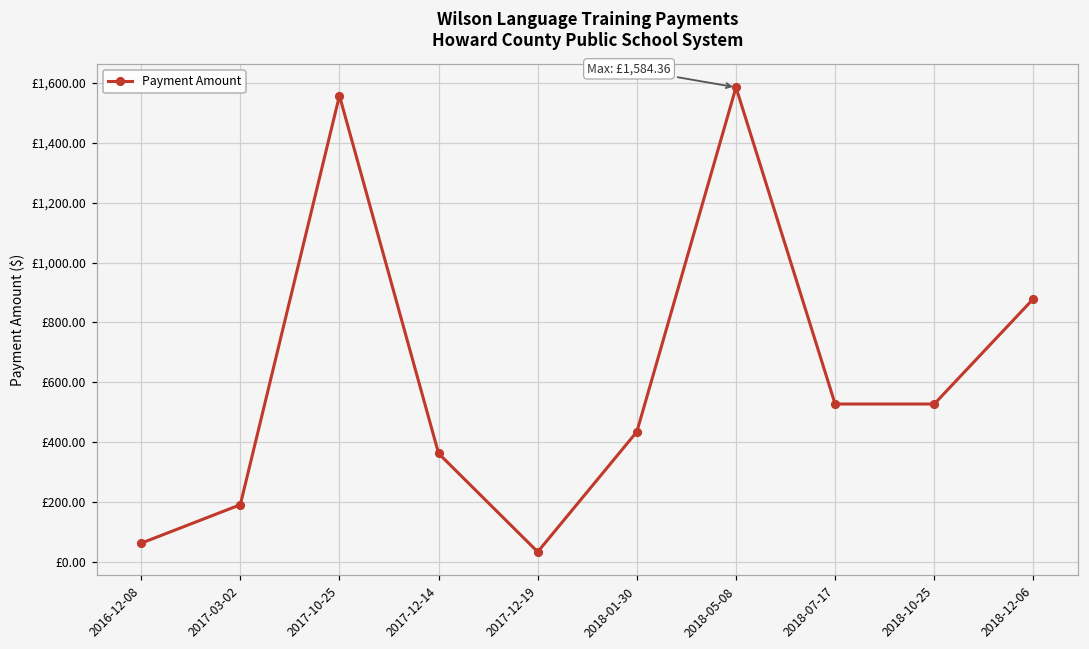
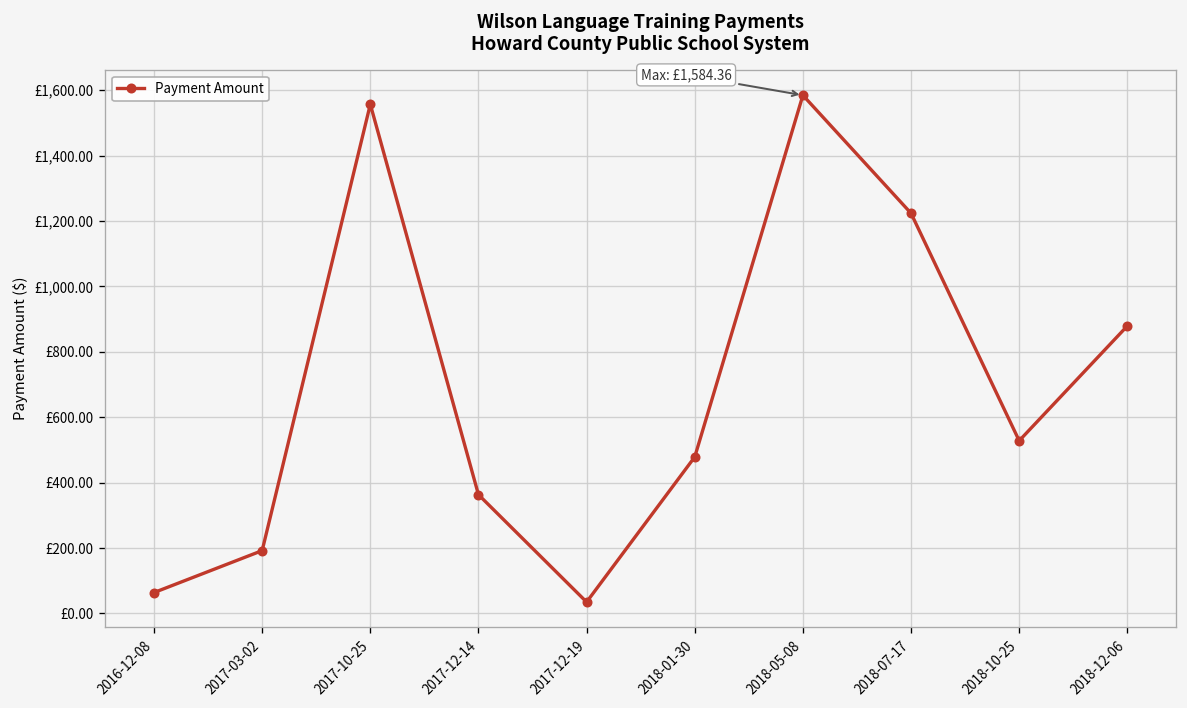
2018-01-30: £440 -> £480
2018-07-17: £530 -> £1,220
